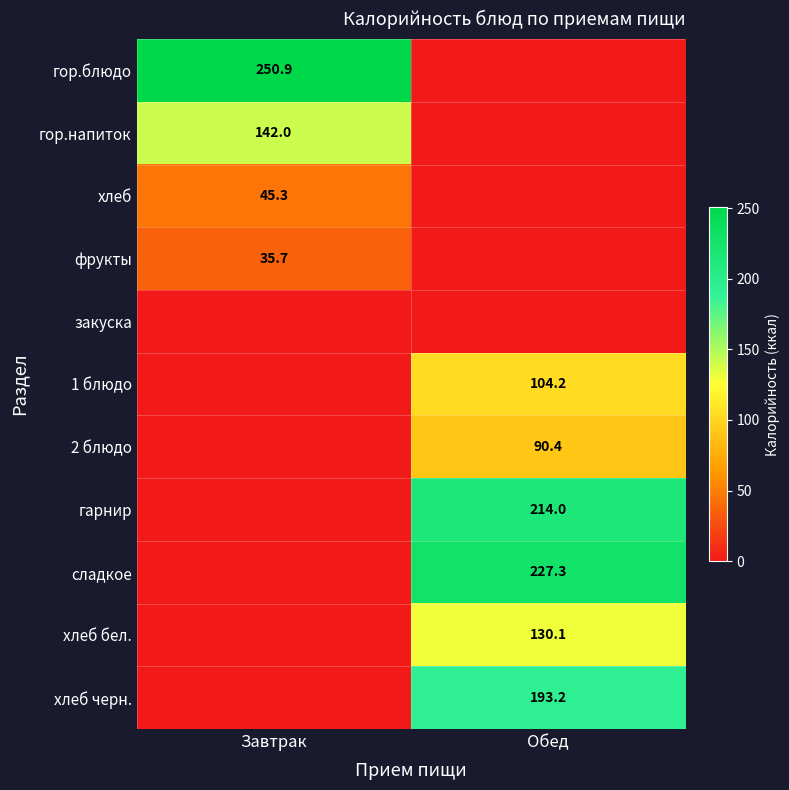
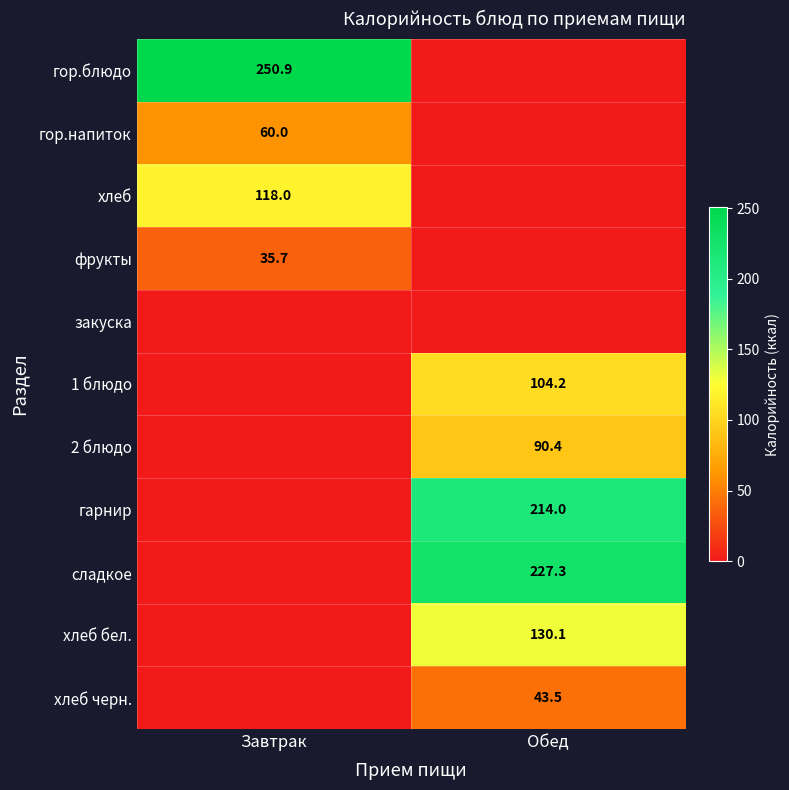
гор.напиток, Завтрак: 142.0 -> 60.0
хлеб, Завтрак: 45.3 -> 118.0
хлеб черн., Обед: 193.2 -> 43.5
